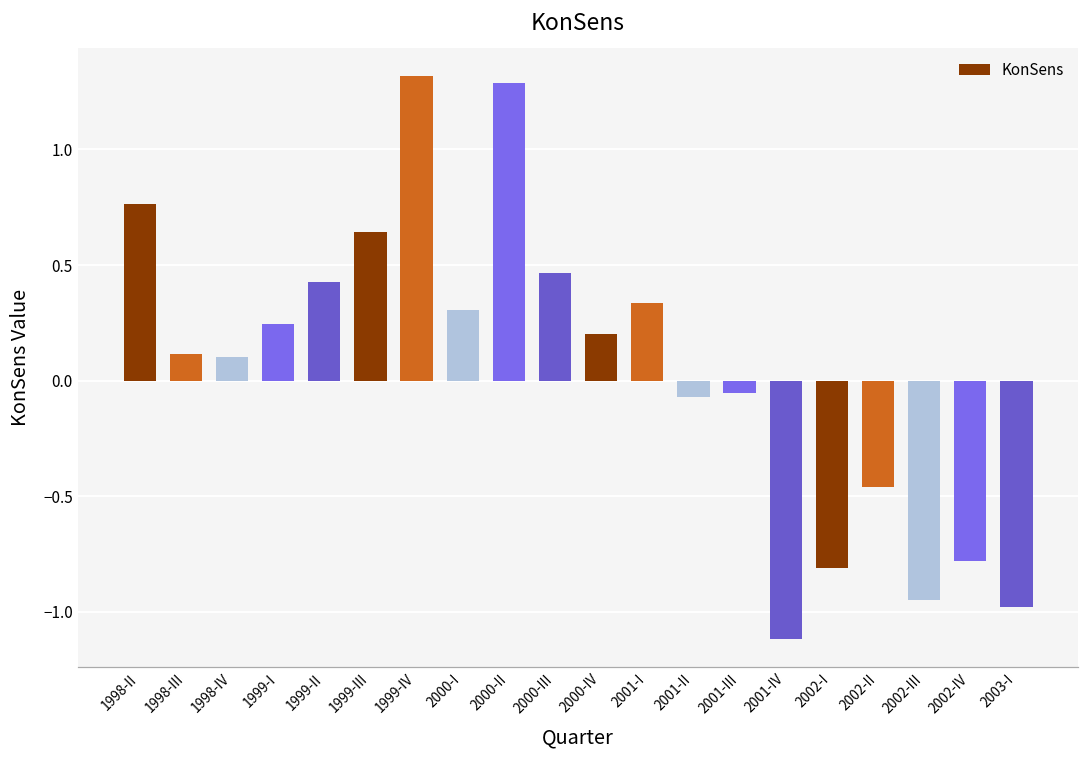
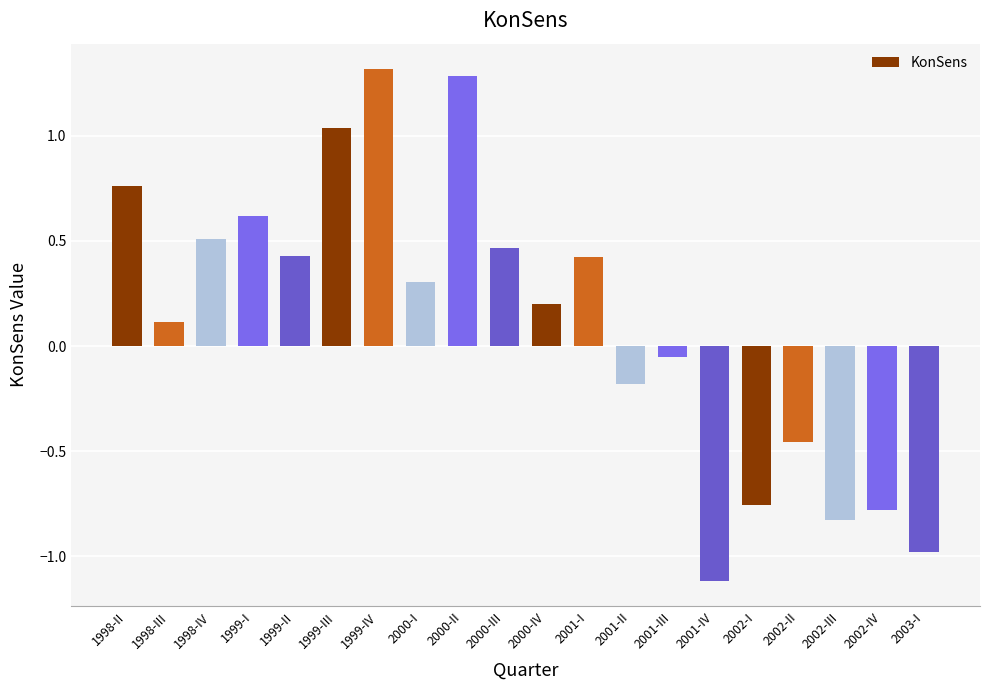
1998-IV: 0.10 -> 0.51
1999-I: 0.24 -> 0.62
1999-III: 0.64 -> 1.04
2001-I: 0.34 -> 0.42
2001-II: -0.07 -> -0.18
2002-I: -0.81 -> -0.75
2002-III: -0.95 -> -0.83
